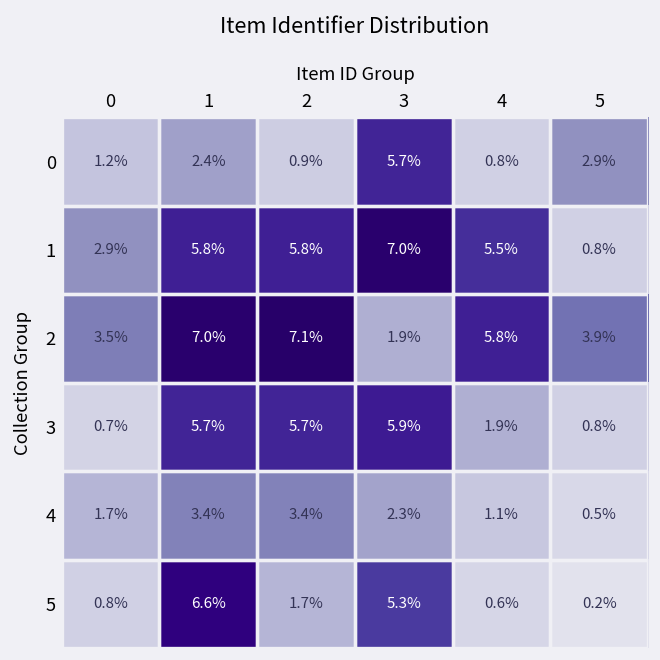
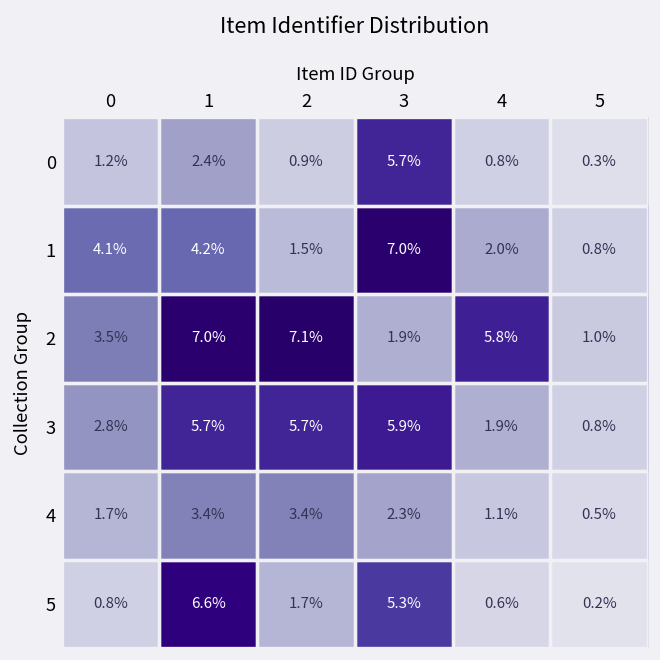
0, 5: 2.9% -> 0.3%
1, 0: 2.9% -> 4.1%
1, 1: 5.8% -> 4.2%
1, 2: 5.8% -> 1.5%
1, 4: 5.5% -> 2.0%
2, 5: 3.9% -> 1.0%
3, 0: 0.7% -> 2.8%
